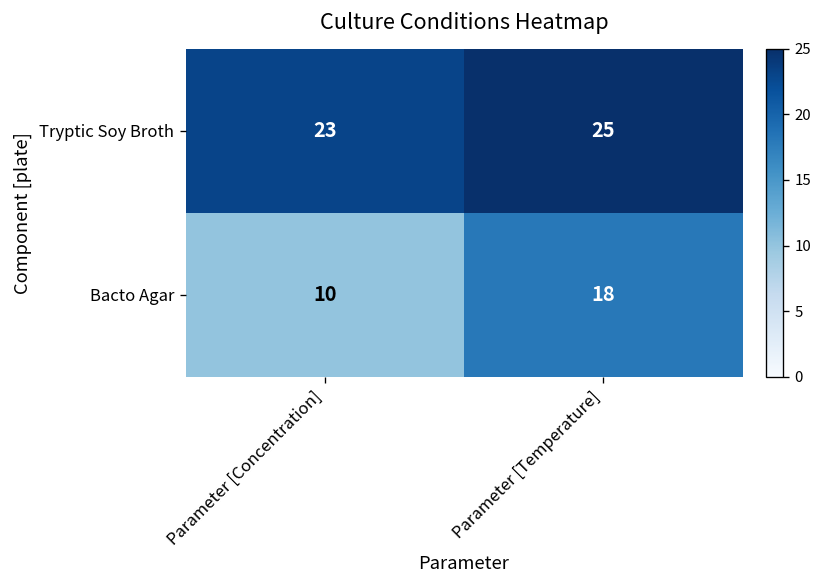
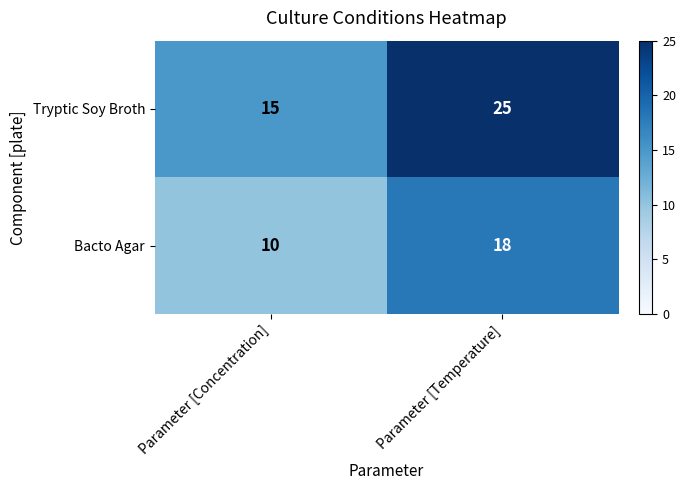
Tryptic Soy Broth, Parameter [Concentration]: 23 -> 15
